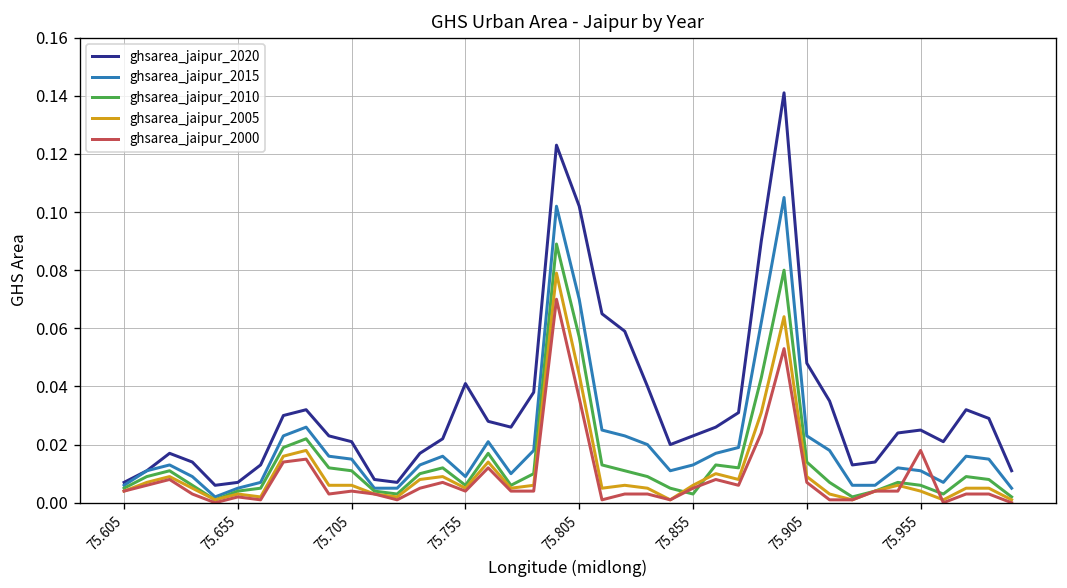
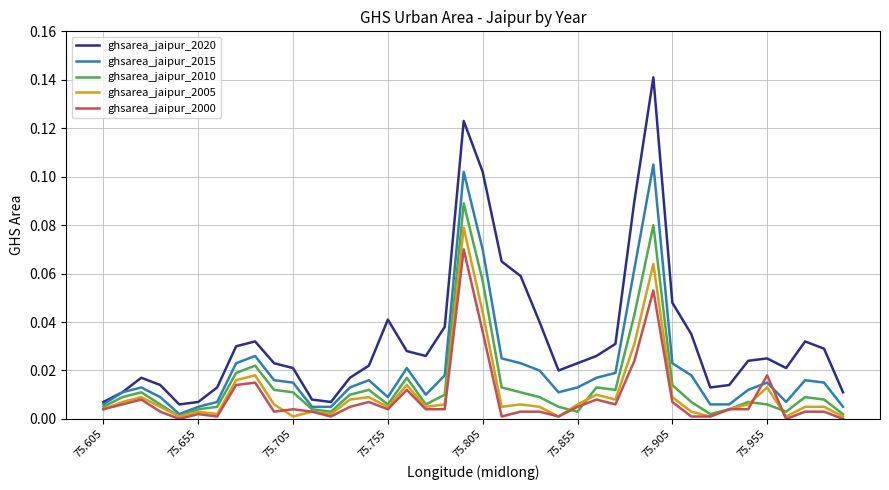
ghsarea_jaipur_2005, 75.705: 0.006 -> 0.001
ghsarea_jaipur_2015, 75.955: 0.011 -> 0.015
ghsarea_jaipur_2005, 75.955: 0.004 -> 0.013
